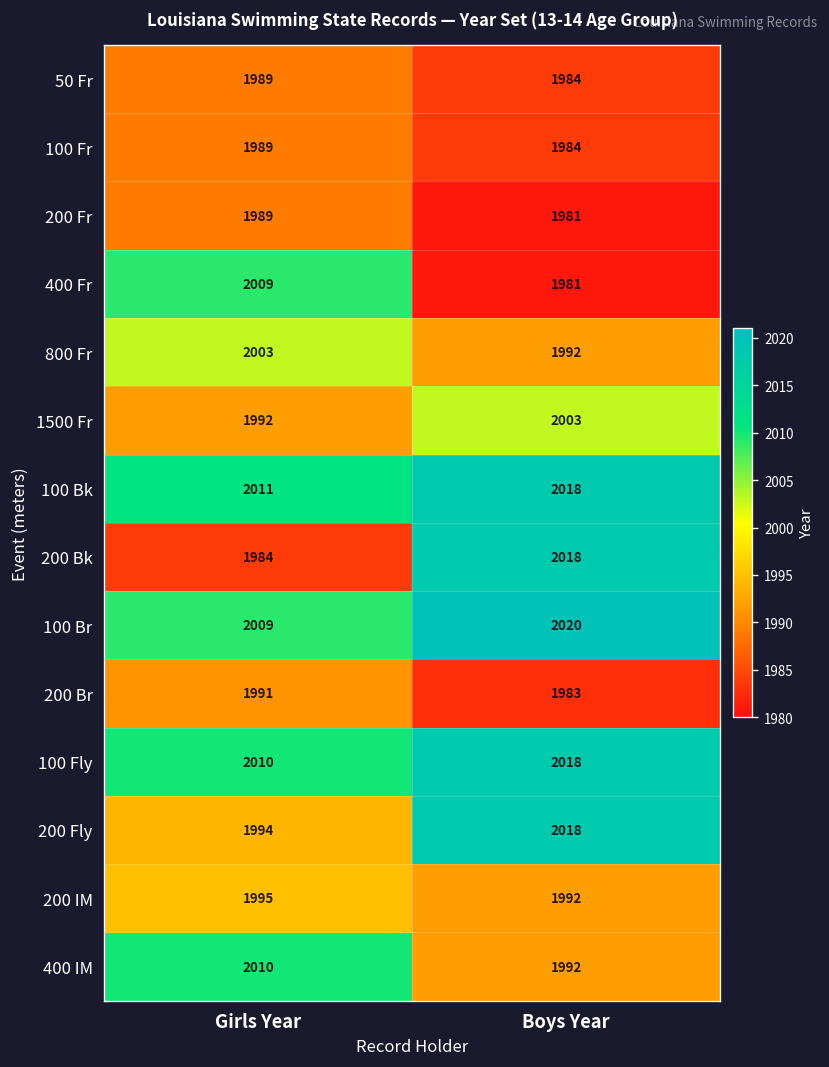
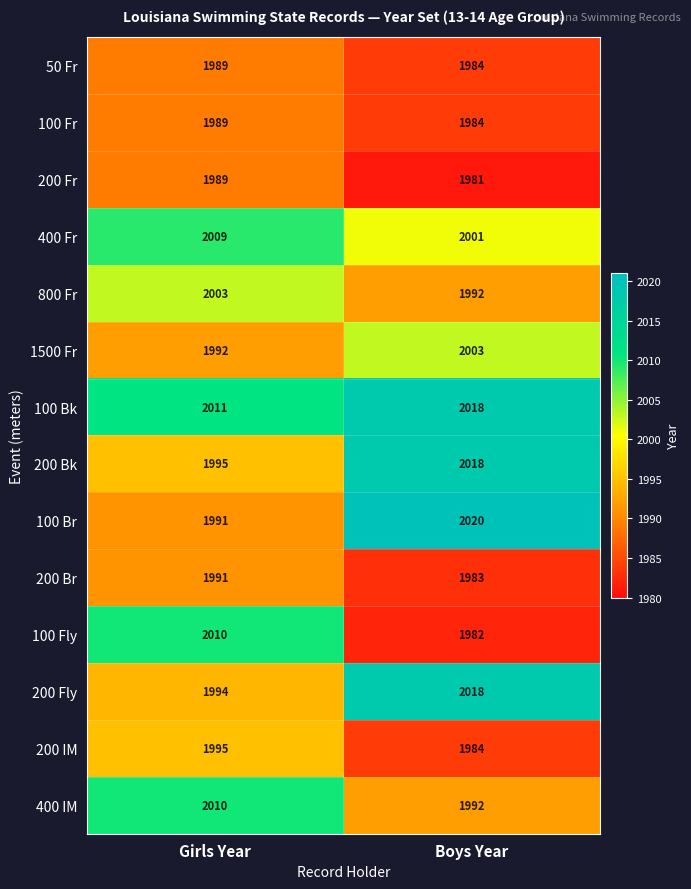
400 Fr, Boys Year: 1981 -> 2001
200 Bk, Girls Year: 1984 -> 1995
100 Br, Girls Year: 2009 -> 1991
100 Fly, Boys Year: 2018 -> 1982
200 IM, Boys Year: 1992 -> 1984
